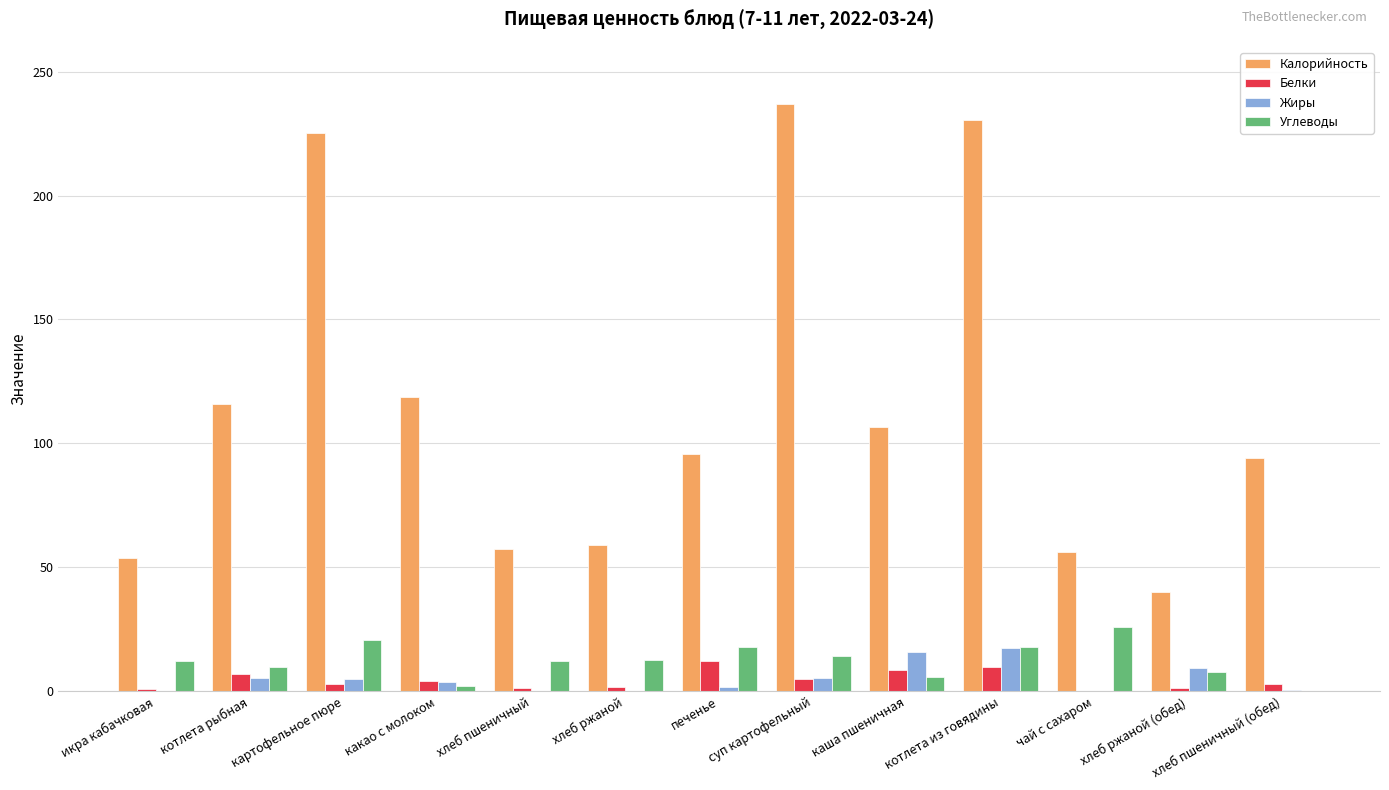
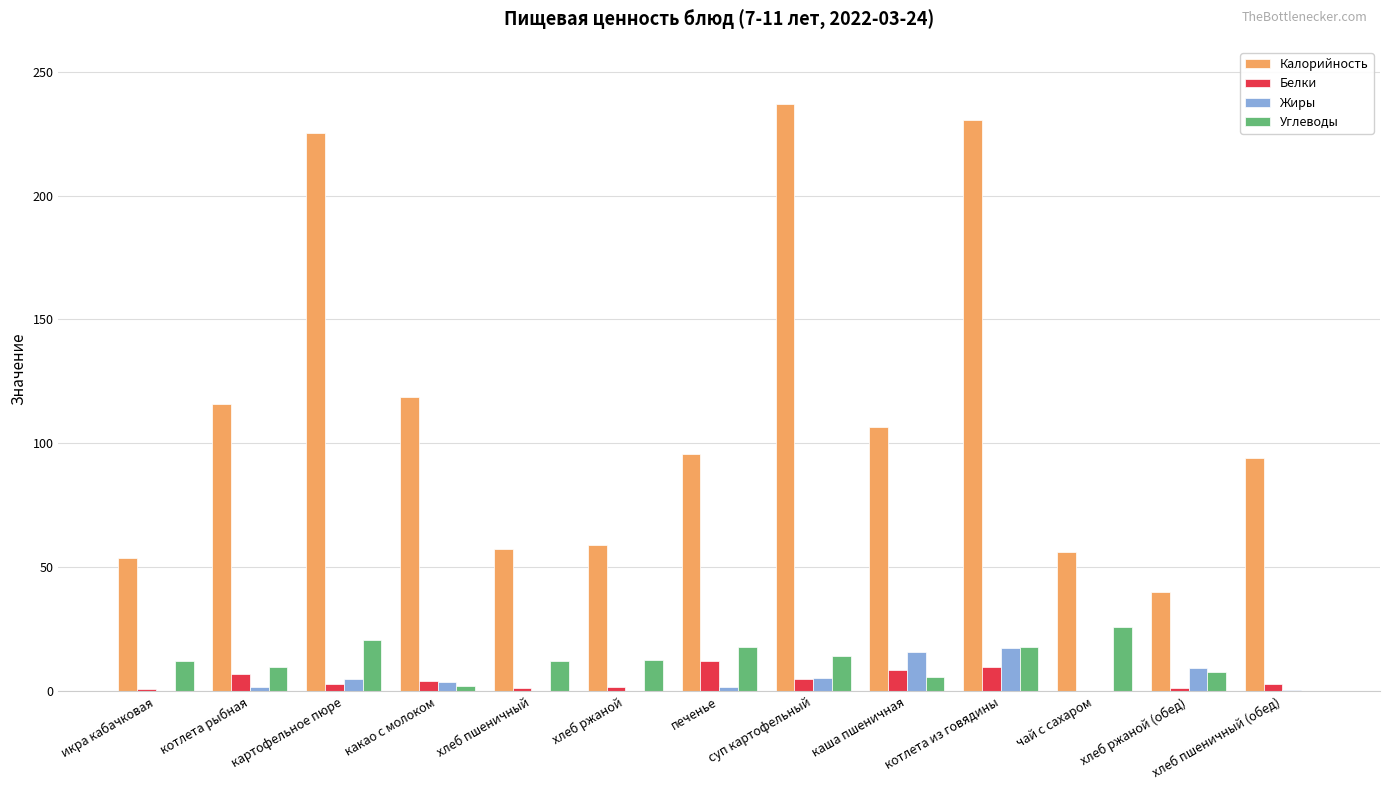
Жиры, котлета рыбная: 6 -> 2
